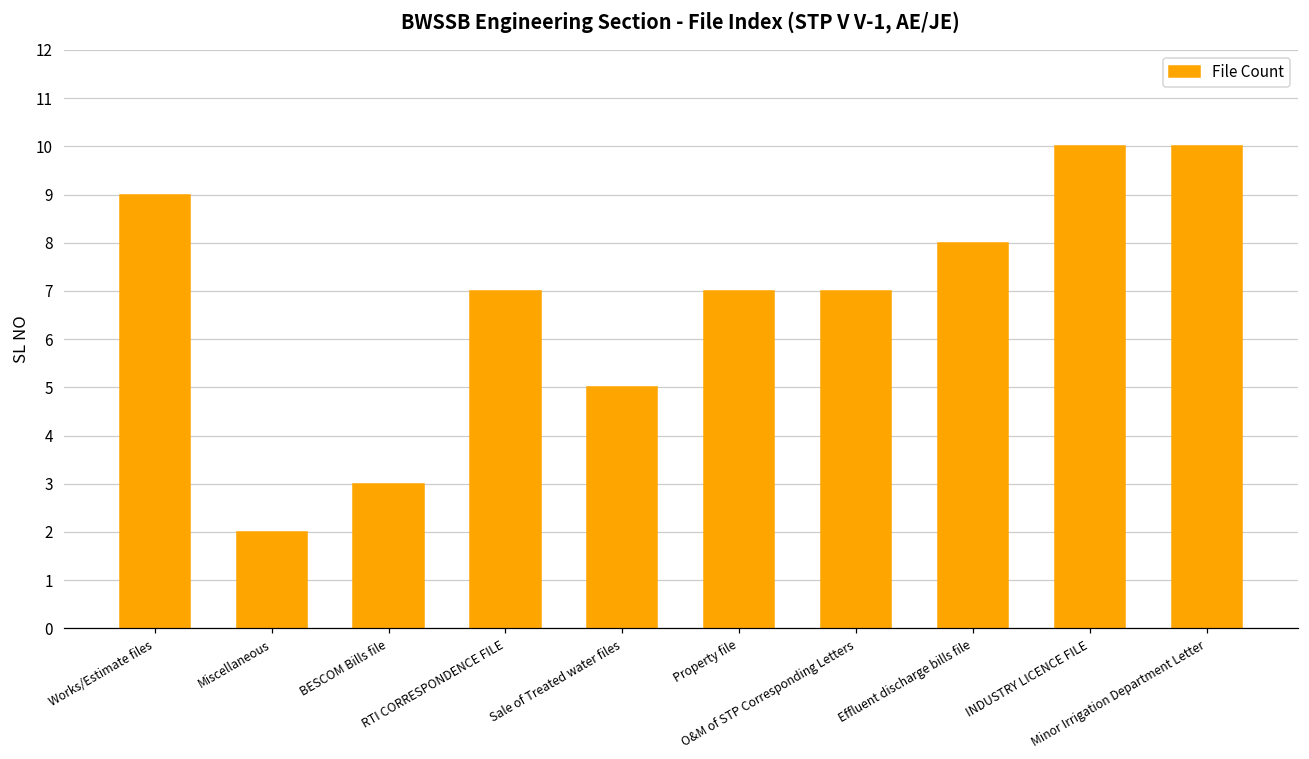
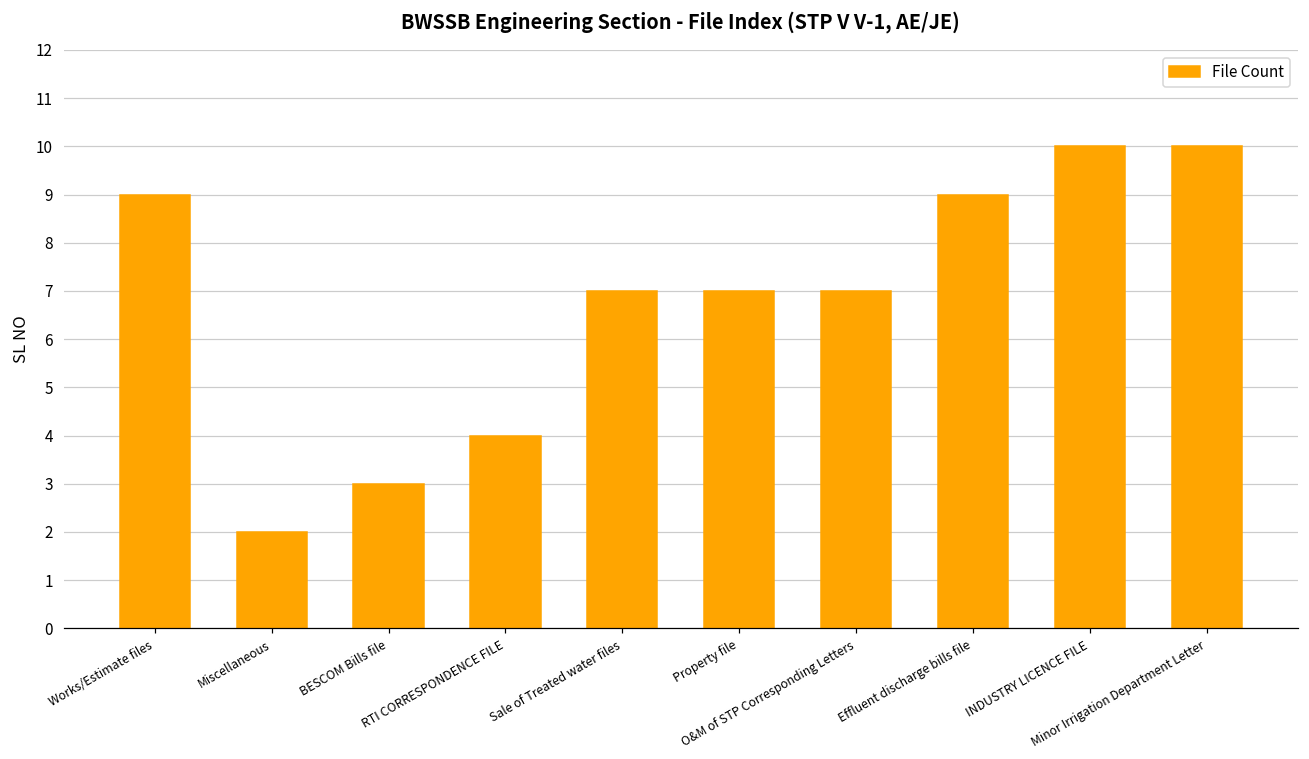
RTI CORRESPONDENCE FILE: 7 -> 4
Sale of Treated water files: 5 -> 7
Effluent discharge bills file: 8 -> 9
